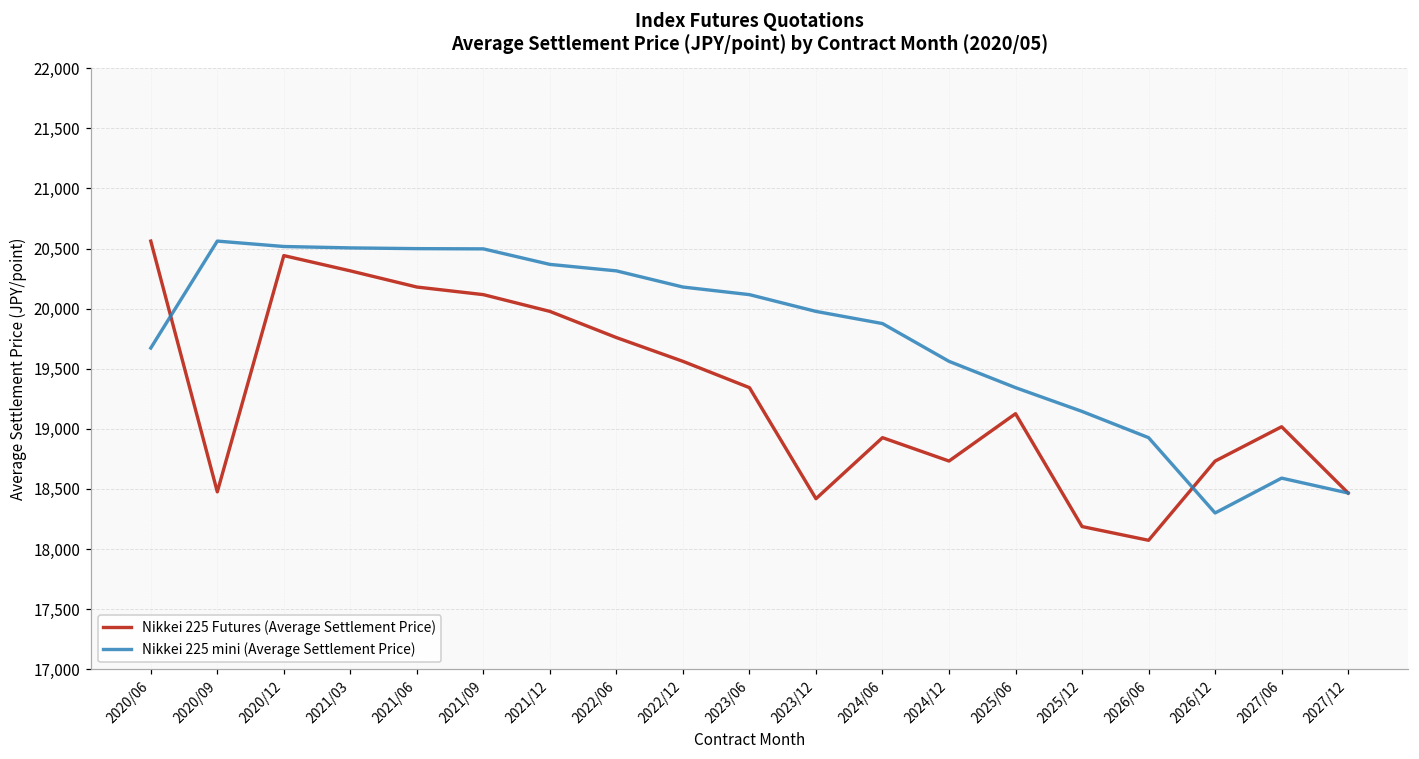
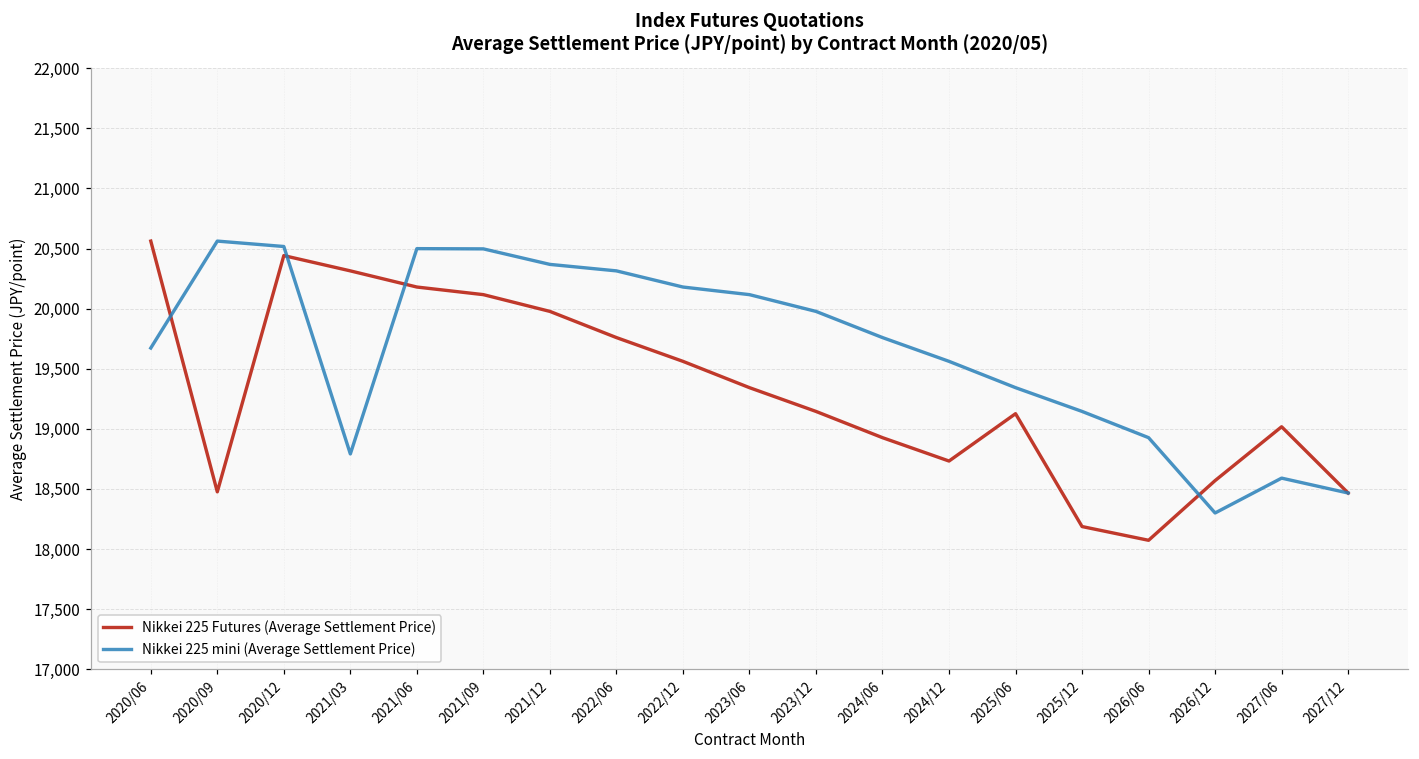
Nikkei 225 mini (Average Settlement Price), 2021/03: 20,510 -> 18,790
Nikkei 225 Futures (Average Settlement Price), 2023/12: 18,420 -> 19,150
Nikkei 225 mini (Average Settlement Price), 2024/06: 19,880 -> 19,760
Nikkei 225 Futures (Average Settlement Price), 2026/12: 18,730 -> 18,570
